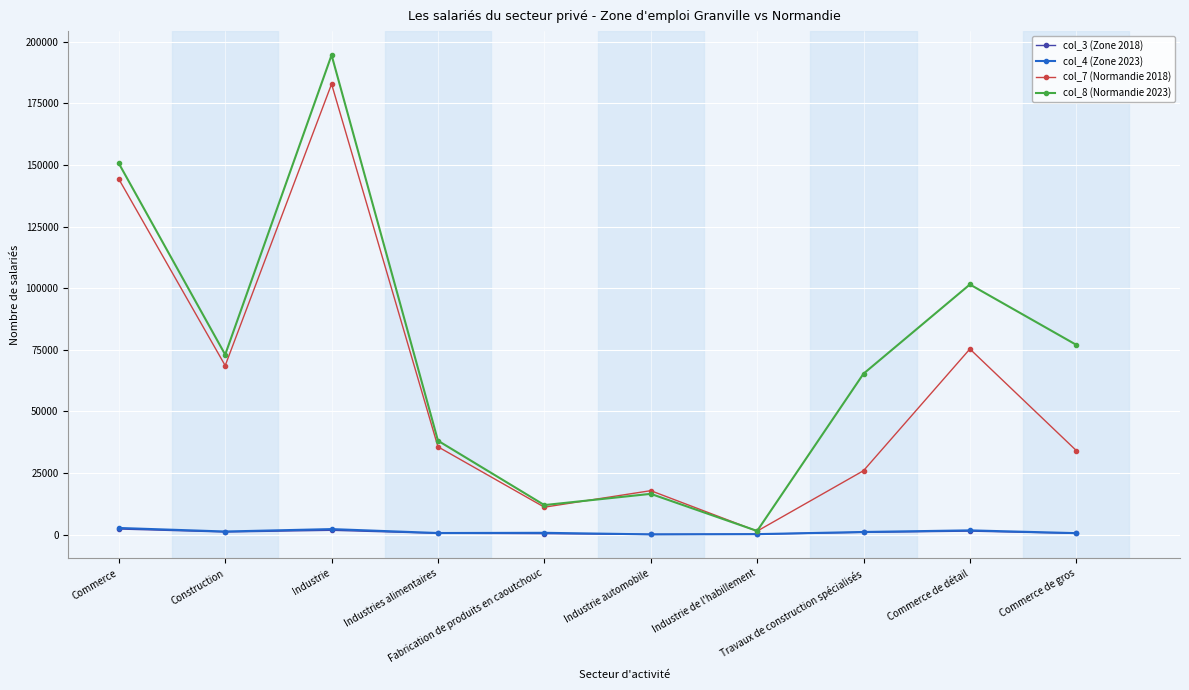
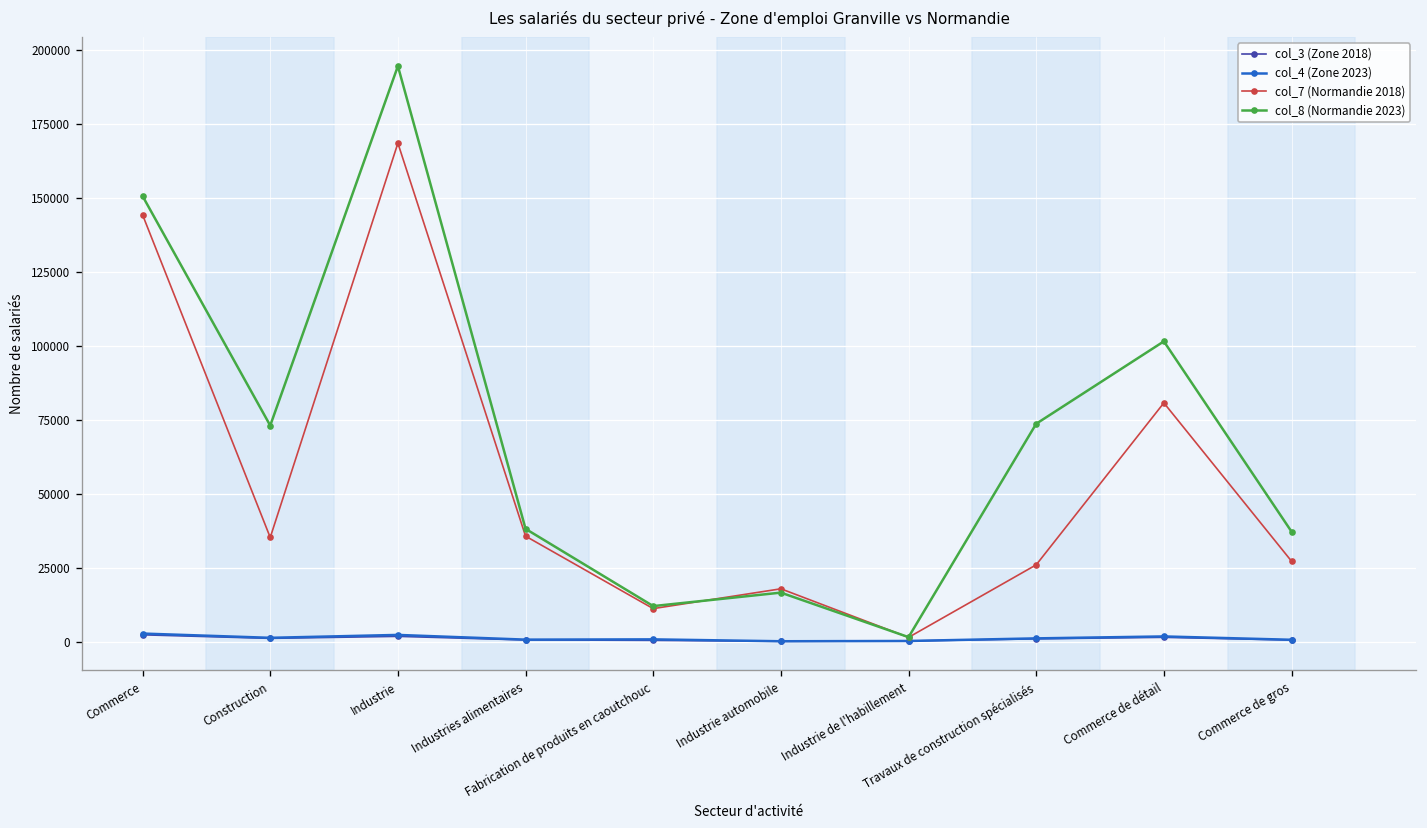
col_7 (Normandie 2018), Construction: 69000 -> 35000
col_7 (Normandie 2018), Industrie: 183000 -> 169000
col_8 (Normandie 2023), Travaux de construction spécialisés: 65000 -> 74000
col_7 (Normandie 2018), Commerce de détail: 75000 -> 81000
col_7 (Normandie 2018), Commerce de gros: 34000 -> 27000
col_8 (Normandie 2023), Commerce de gros: 77000 -> 37000
